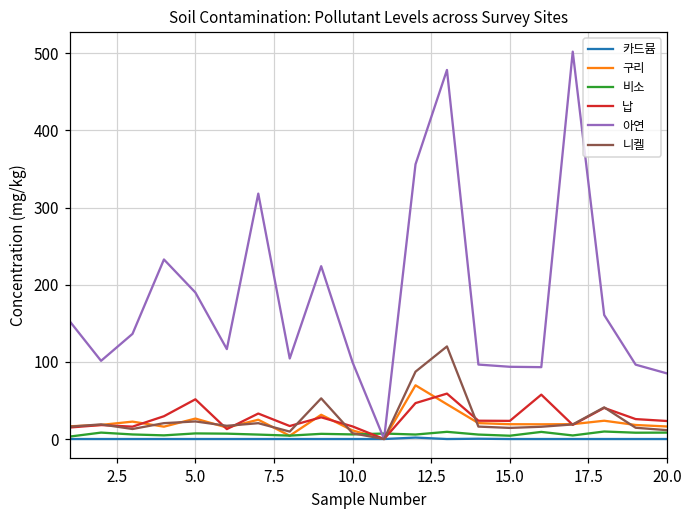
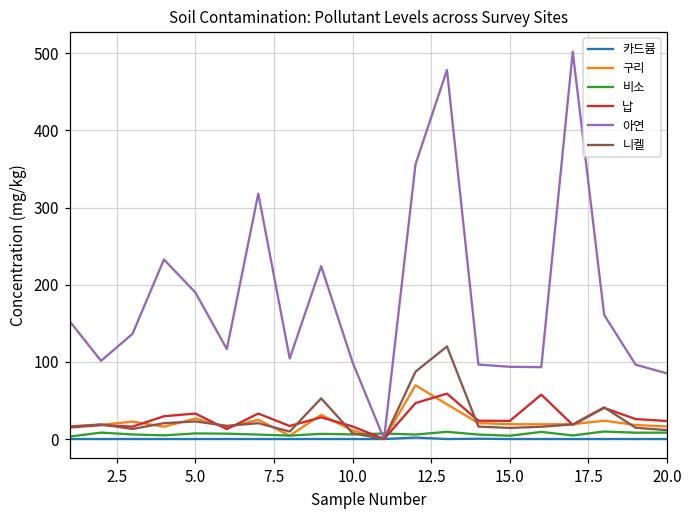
납, 5.0: 50 -> 30
